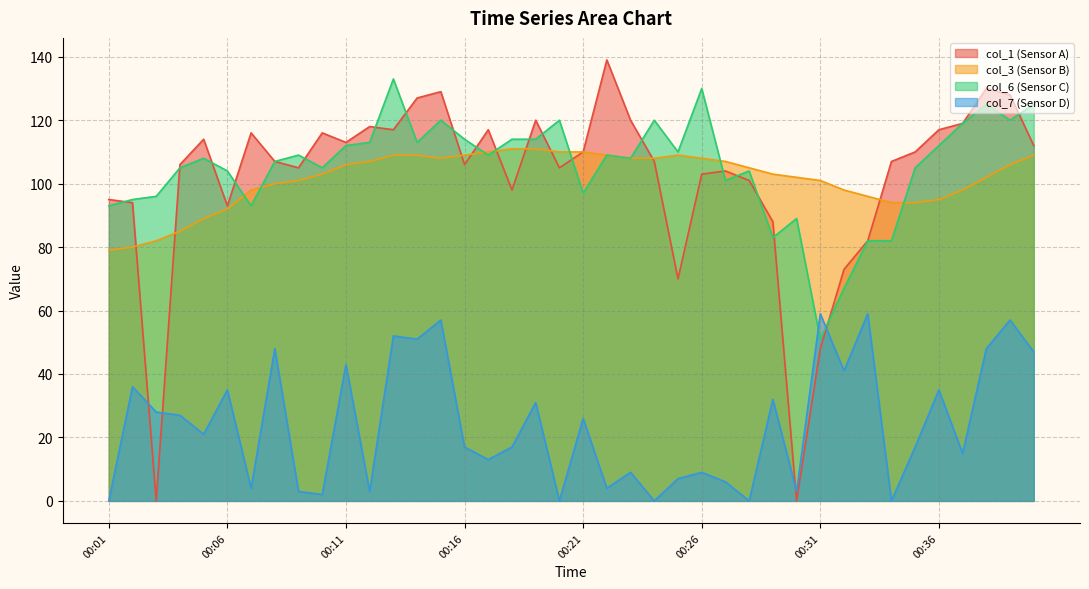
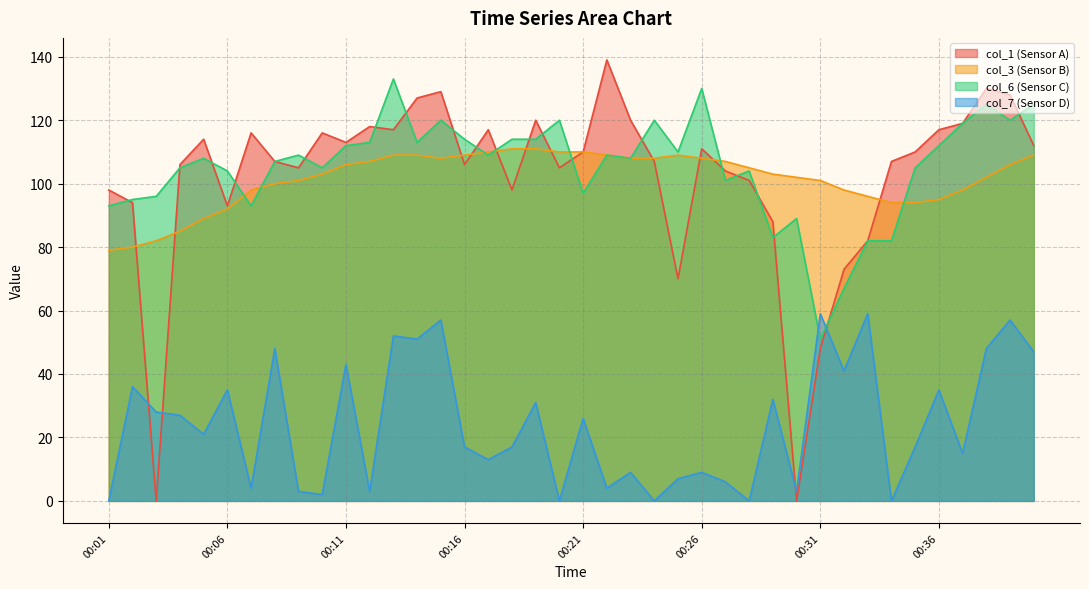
col_1 (Sensor A), 00:01: 95 -> 98
col_1 (Sensor A), 00:26: 103 -> 111
